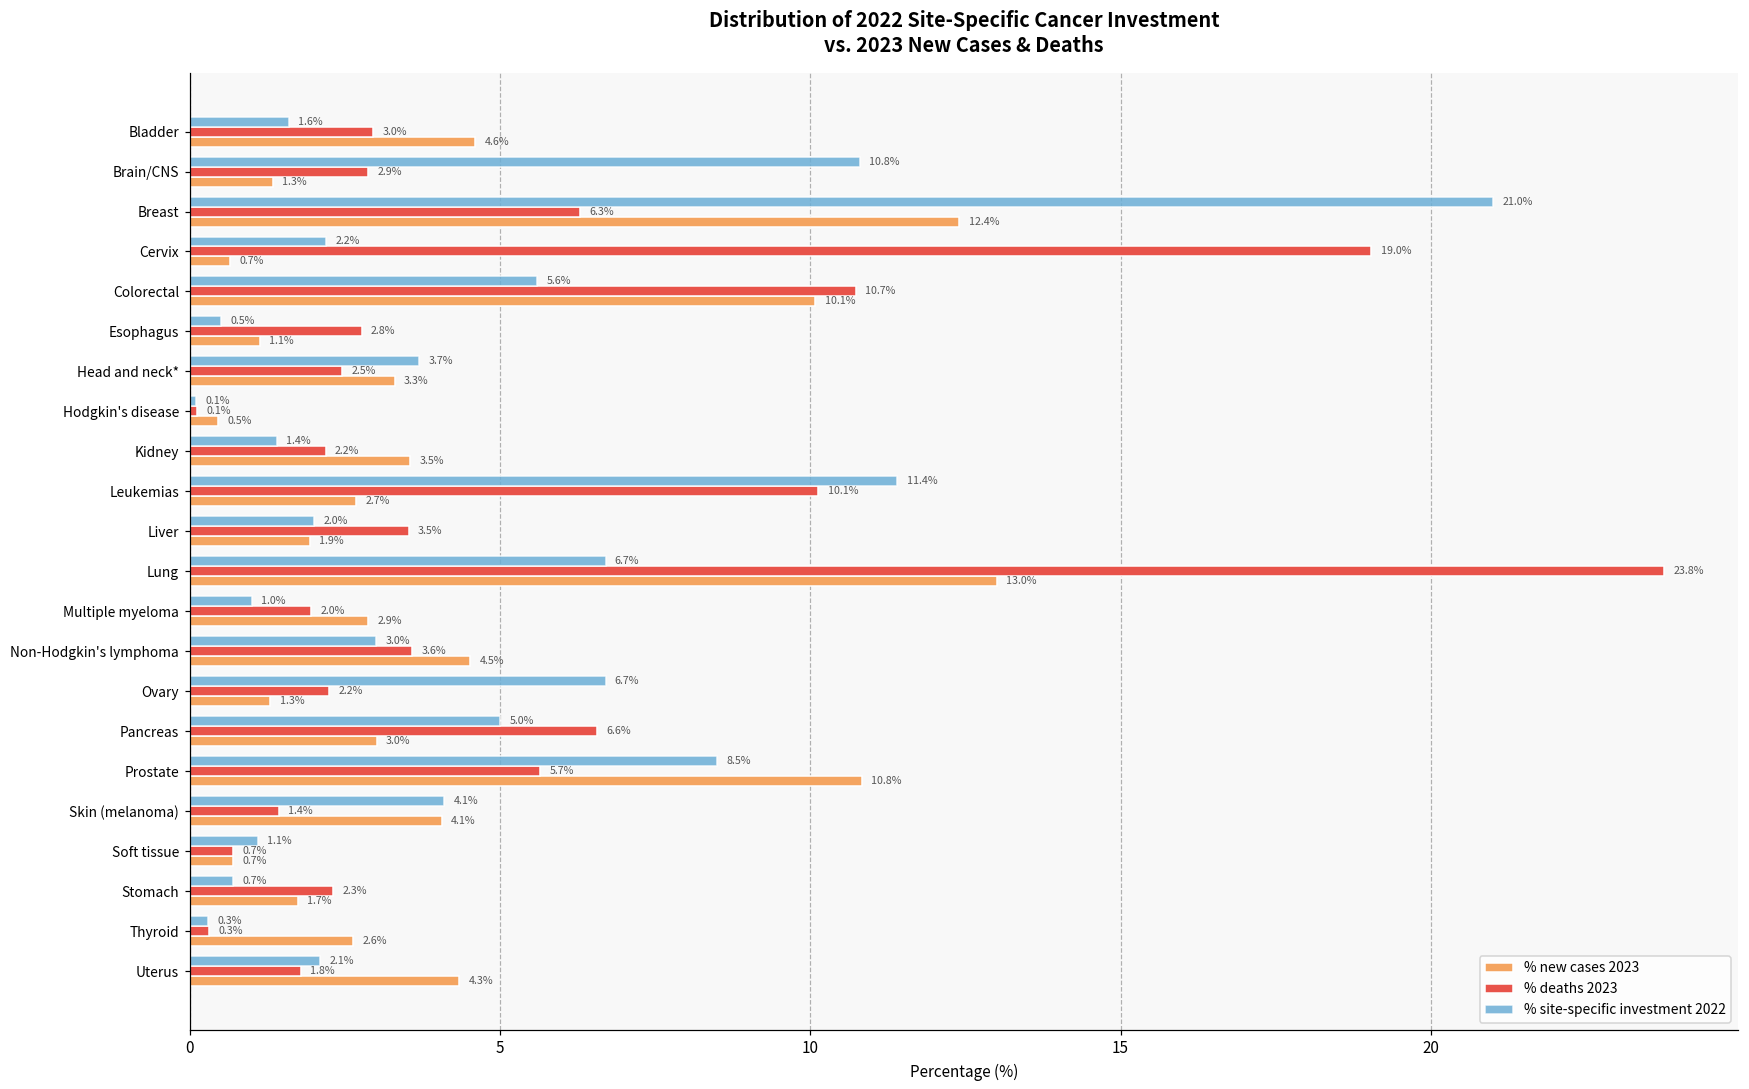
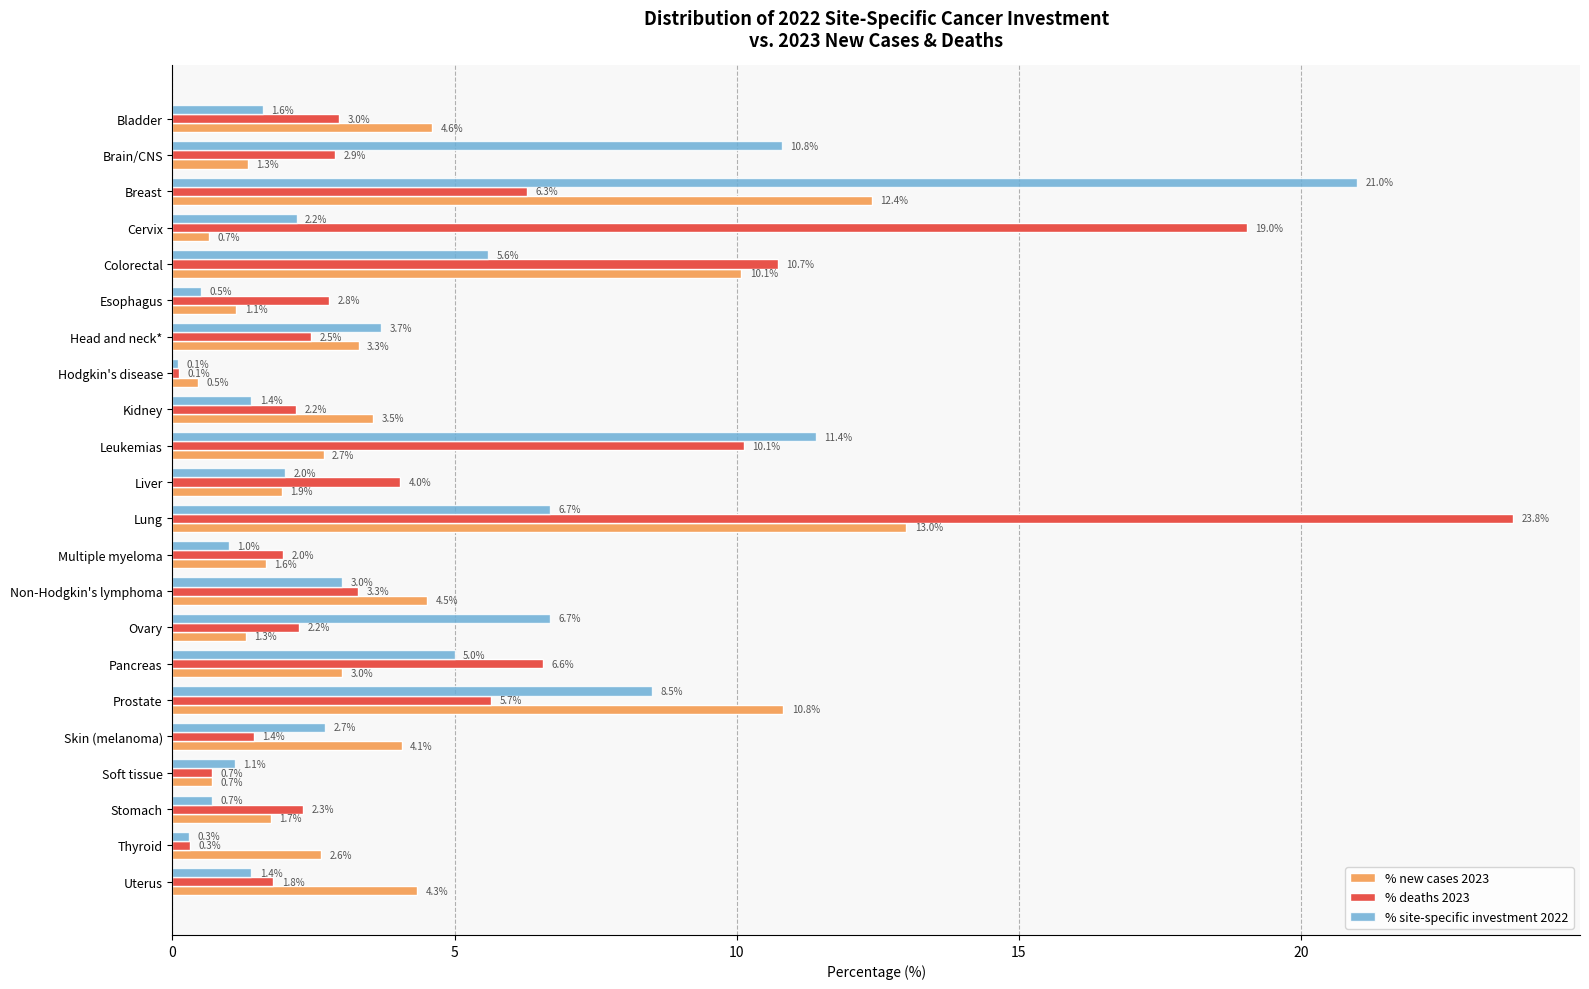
% deaths 2023, Liver: 3.5% -> 4.0%
% new cases 2023, Multiple myeloma: 2.9% -> 1.6%
% deaths 2023, Non-Hodgkin's lymphoma: 3.6% -> 3.3%
% site-specific investment 2022, Skin (melanoma): 4.1% -> 2.7%
% site-specific investment 2022, Uterus: 2.1% -> 1.4%
